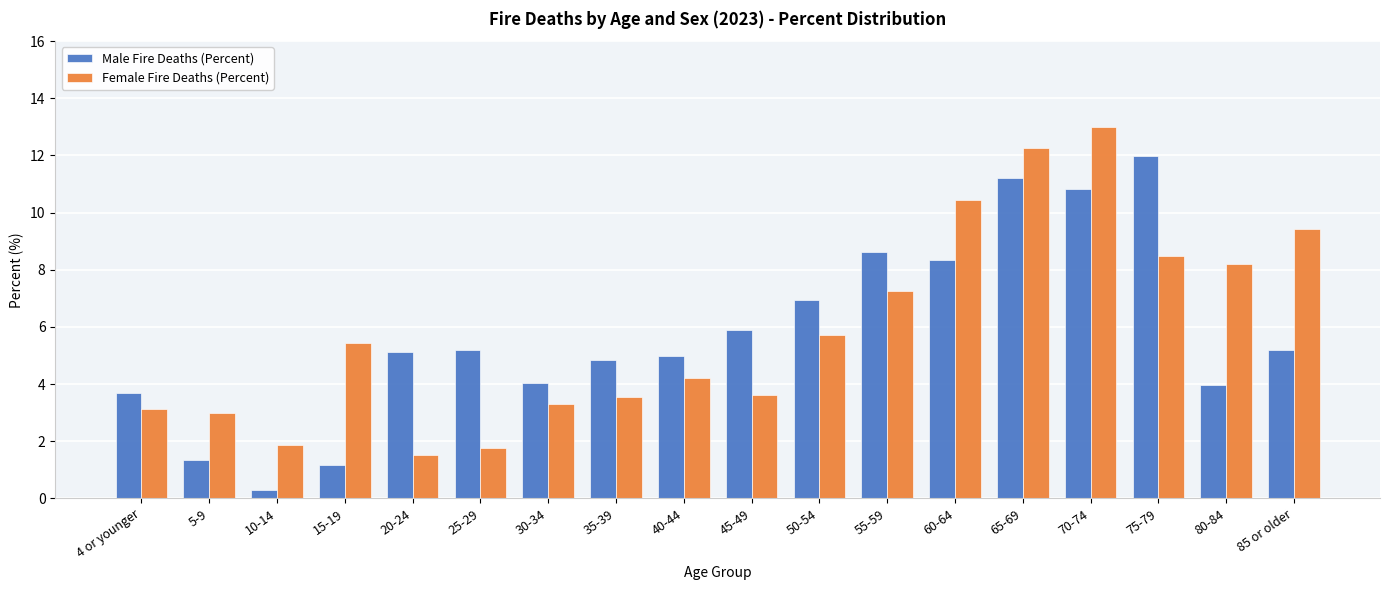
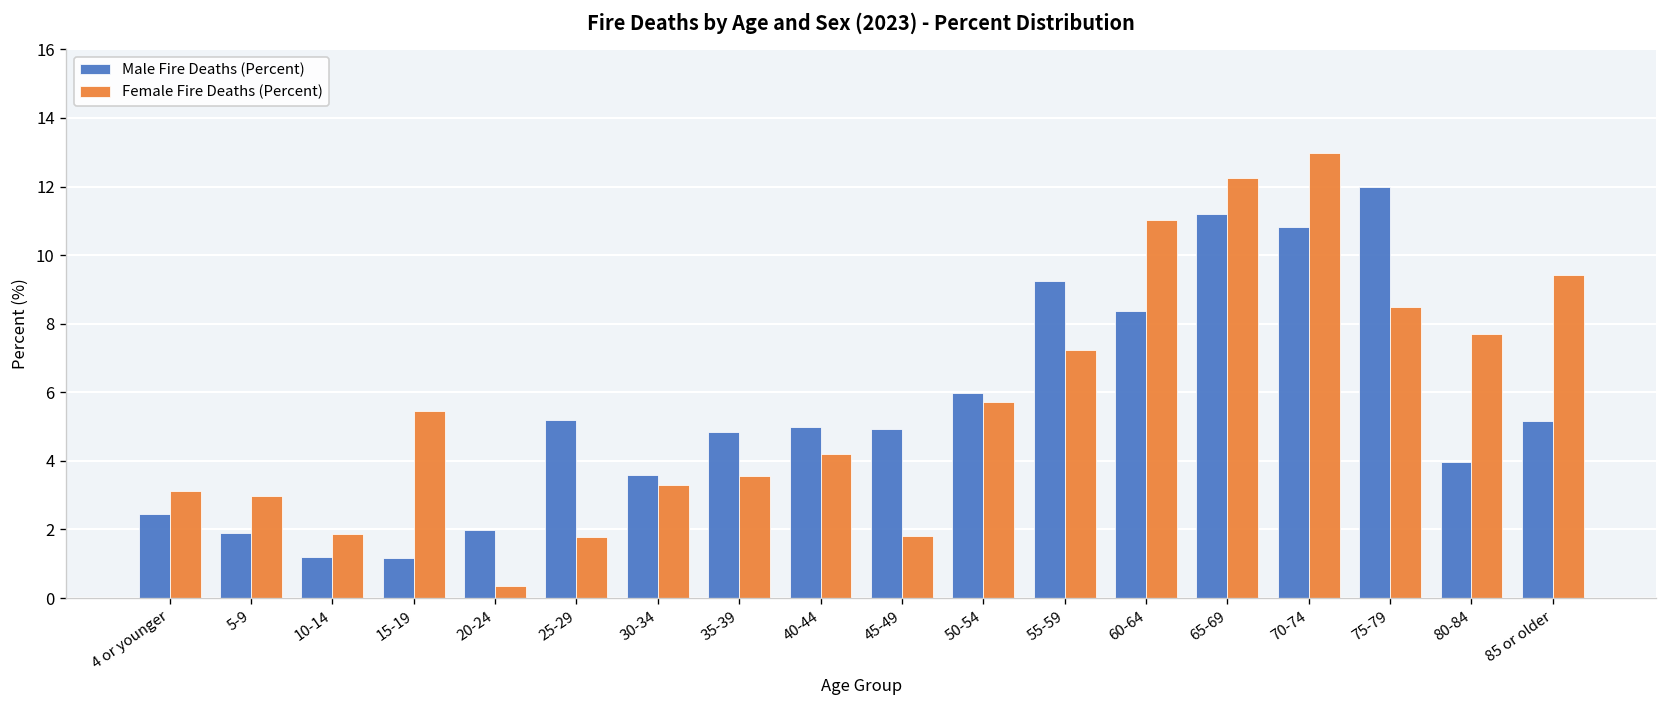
Male Fire Deaths (Percent), 4 or younger: 3.7 -> 2.4
Male Fire Deaths (Percent), 5-9: 1.3 -> 1.9
Male Fire Deaths (Percent), 10-14: 0.3 -> 1.2
Male Fire Deaths (Percent), 20-24: 5.1 -> 2.0
Female Fire Deaths (Percent), 20-24: 1.5 -> 0.4
Male Fire Deaths (Percent), 30-34: 4.0 -> 3.6
Male Fire Deaths (Percent), 45-49: 5.9 -> 4.9
Female Fire Deaths (Percent), 45-49: 3.6 -> 1.8
Male Fire Deaths (Percent), 50-54: 6.9 -> 6.0
Male Fire Deaths (Percent), 55-59: 8.6 -> 9.2
Female Fire Deaths (Percent), 60-64: 10.5 -> 11.0
Female Fire Deaths (Percent), 80-84: 8.2 -> 7.7
